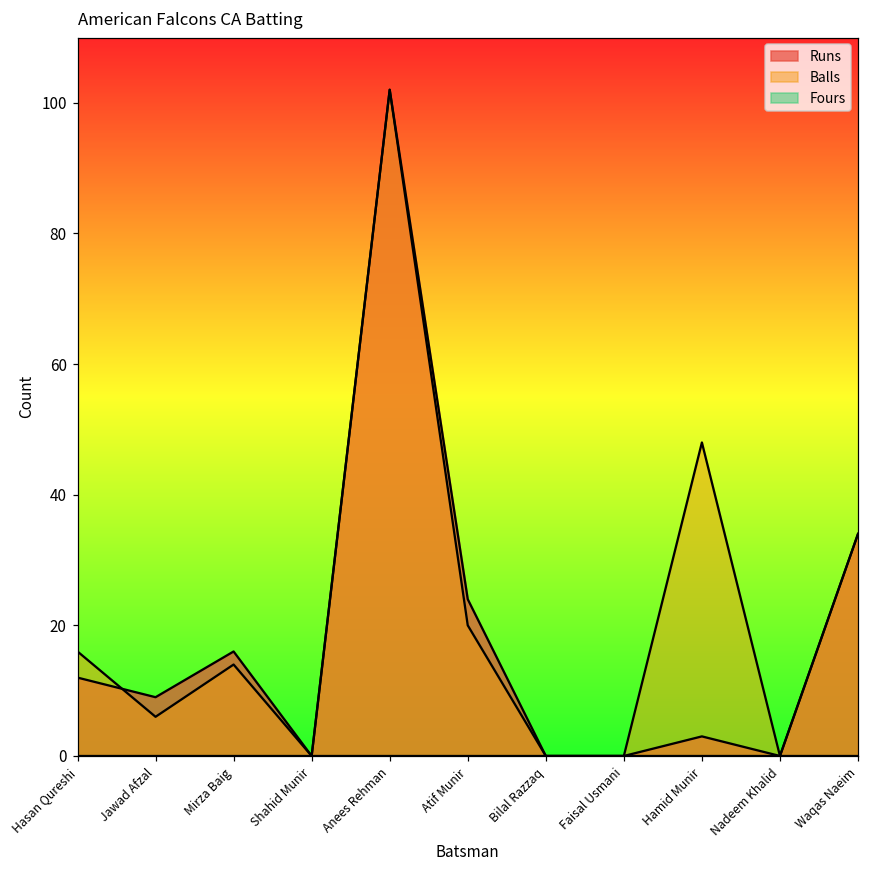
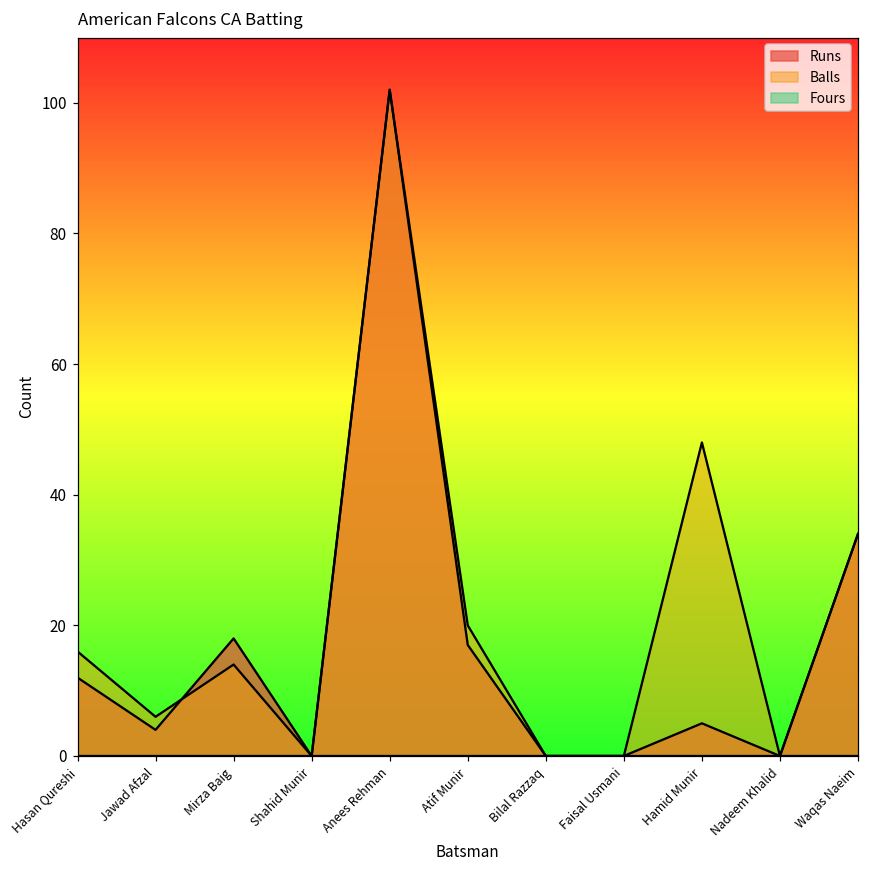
Runs, Jawad Afzal: 9 -> 4
Runs, Mirza Baig: 16 -> 18
Runs, Atif Munir: 24 -> 17
Runs, Hamid Munir: 3 -> 5
